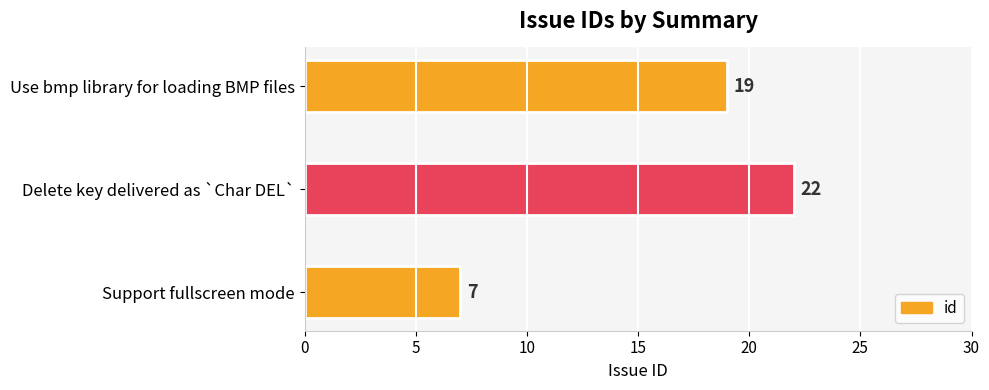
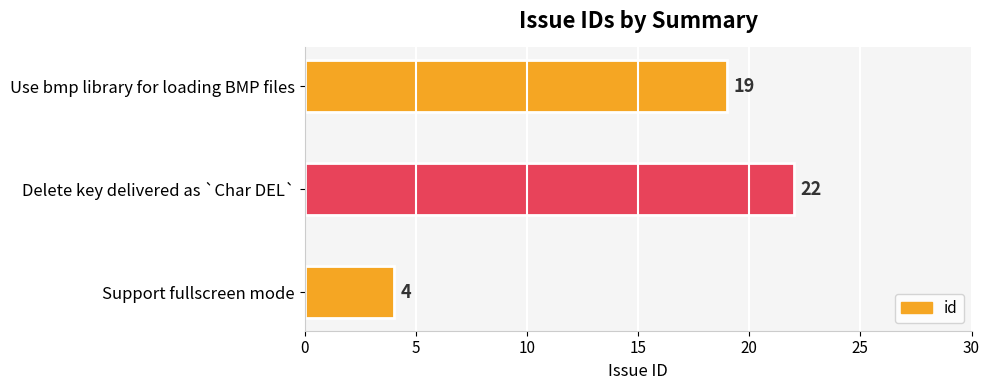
Support fullscreen mode: 7 -> 4
